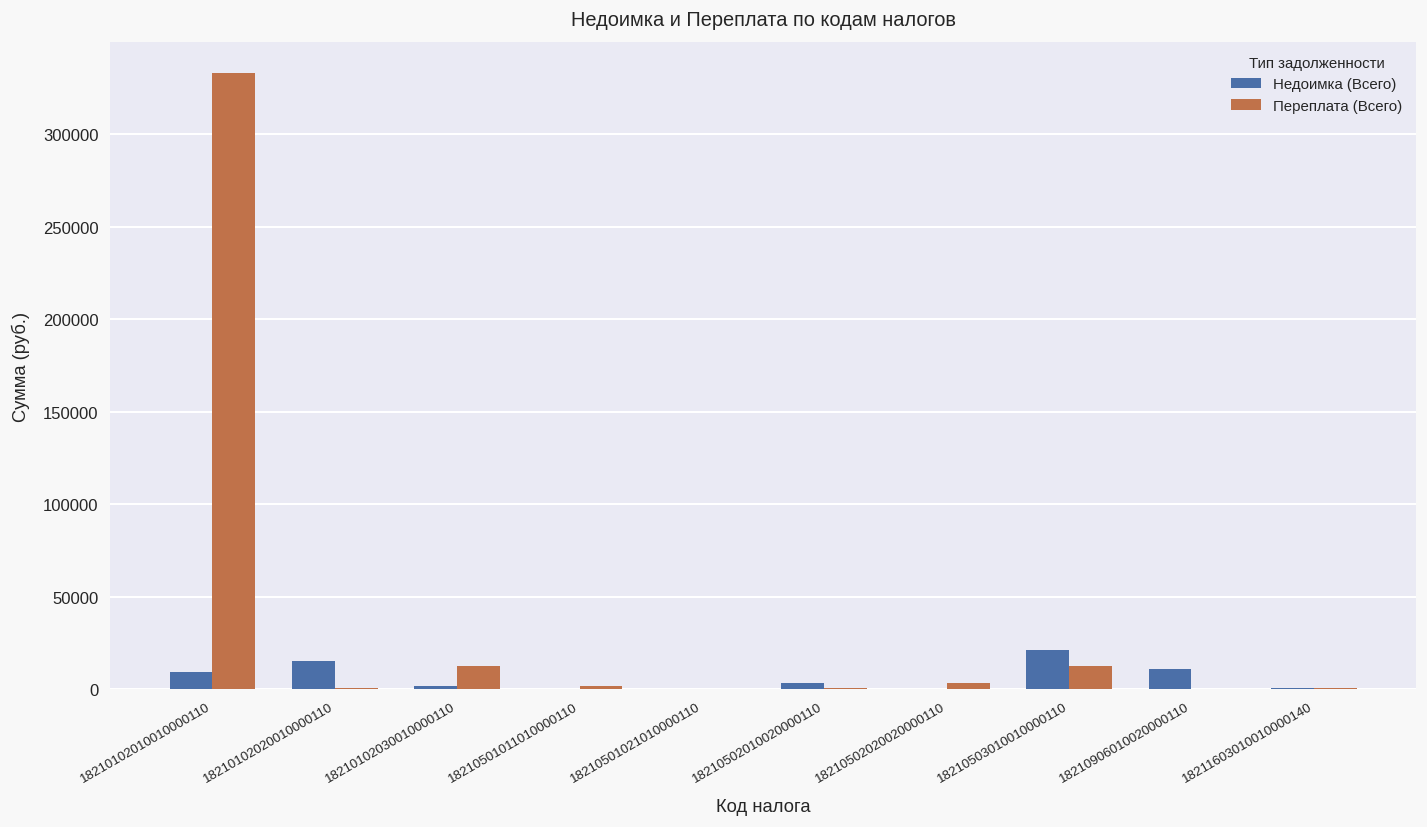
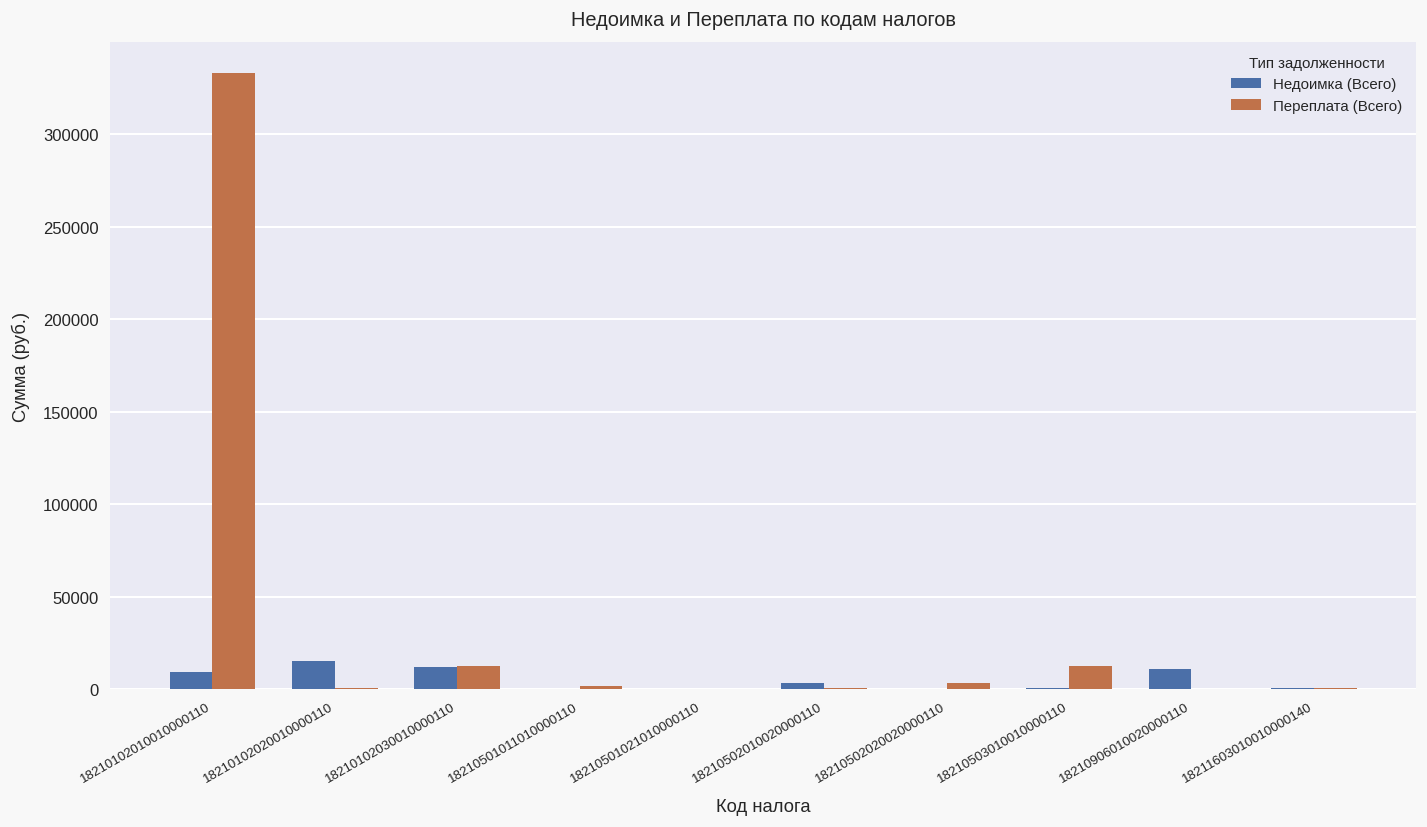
Недоимка (Всего), 18210102030010000110: 2000 -> 12000
Недоимка (Всего), 18210503010010000110: 21000 -> 1000
